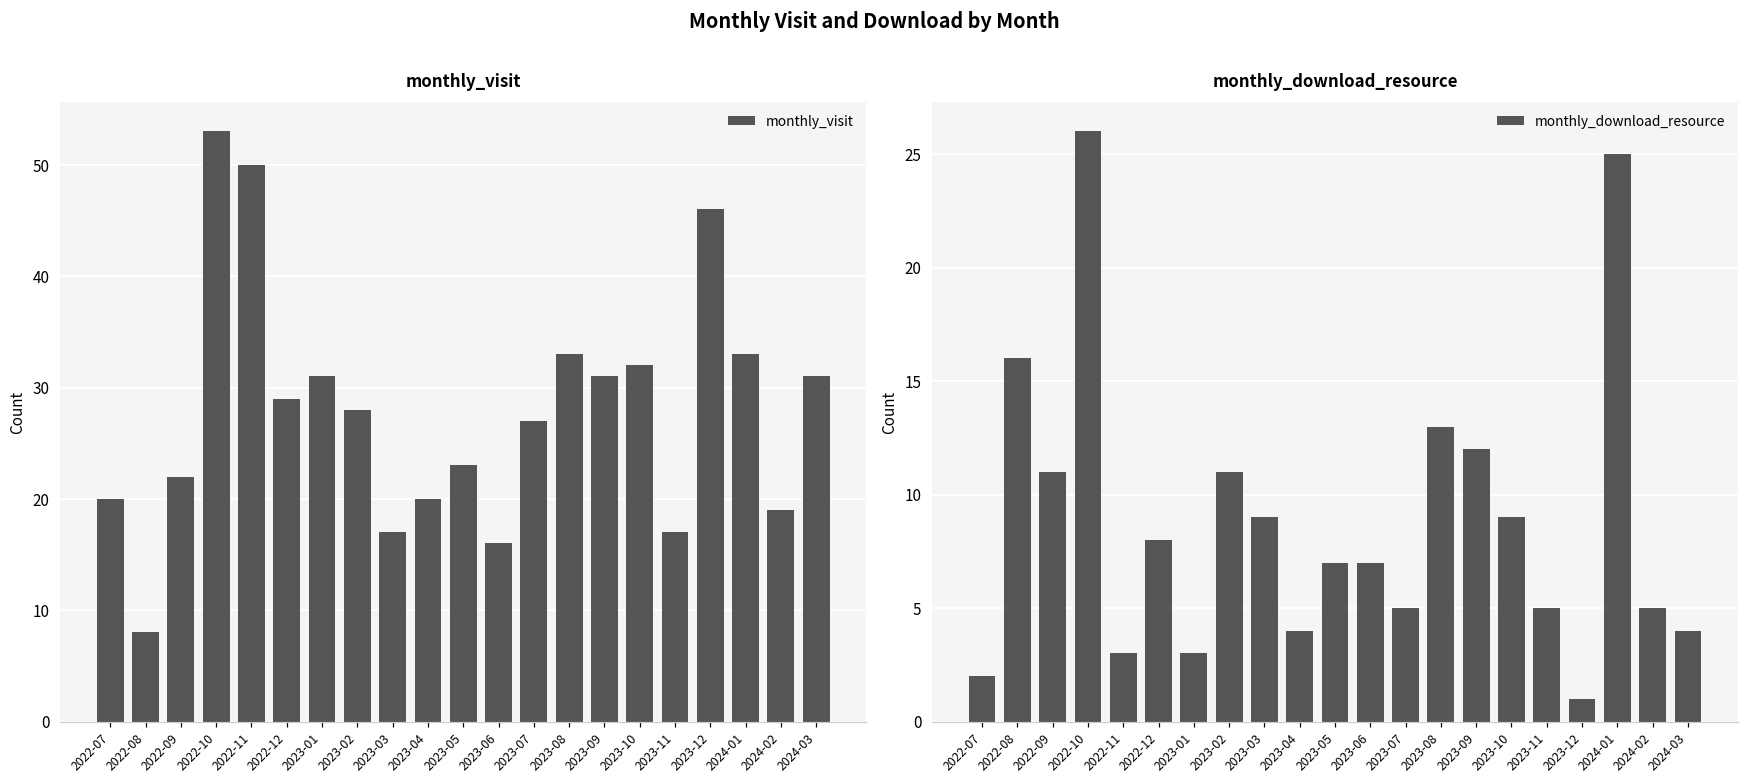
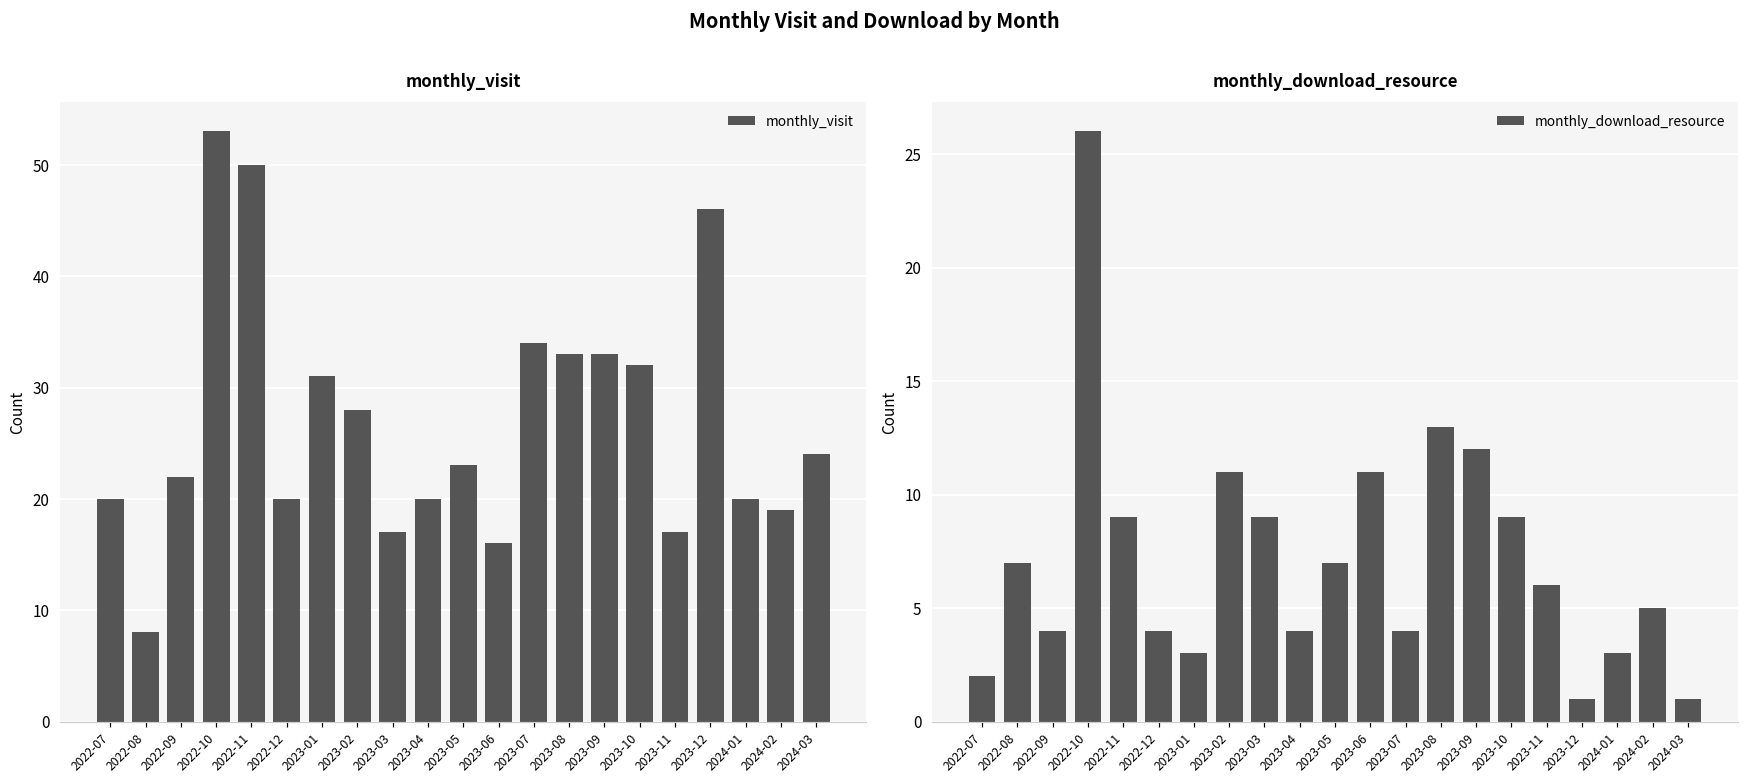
monthly_visit, 2022-12: 29 -> 20
monthly_visit, 2023-07: 27 -> 34
monthly_visit, 2023-09: 31 -> 33
monthly_visit, 2024-01: 33 -> 20
monthly_visit, 2024-03: 31 -> 24
monthly_download_resource, 2022-08: 16 -> 7
monthly_download_resource, 2022-09: 11 -> 4
monthly_download_resource, 2022-11: 3 -> 9
monthly_download_resource, 2022-12: 8 -> 4
monthly_download_resource, 2023-06: 7 -> 11
monthly_download_resource, 2023-07: 5 -> 4
monthly_download_resource, 2023-11: 5 -> 6
monthly_download_resource, 2024-01: 25 -> 3
monthly_download_resource, 2024-03: 4 -> 1
